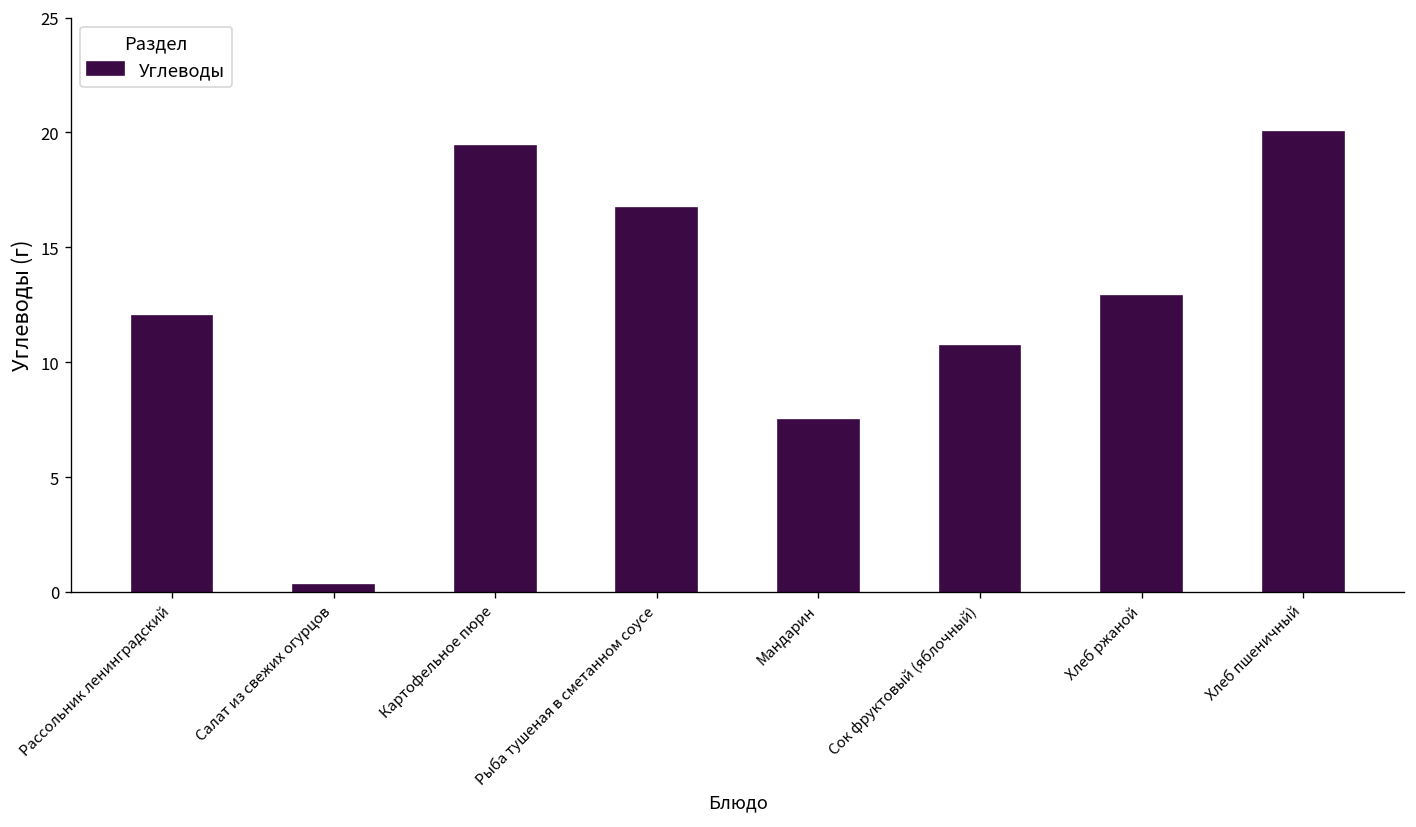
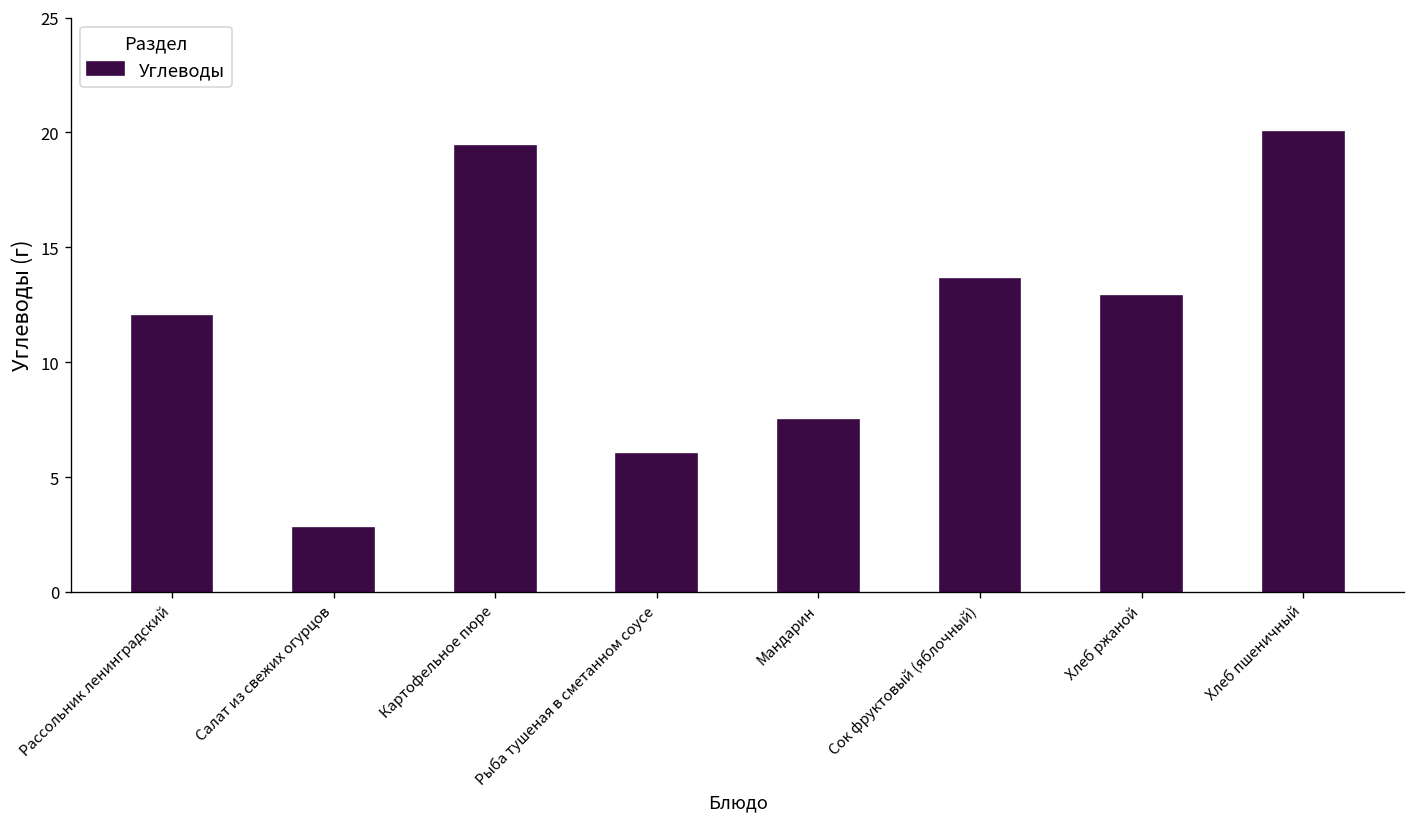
Салат из свежих огурцов: 0.3 -> 2.8
Рыба тушеная в сметанном соусе: 16.7 -> 6.0
Сок фруктовый (яблочный): 10.7 -> 13.6
